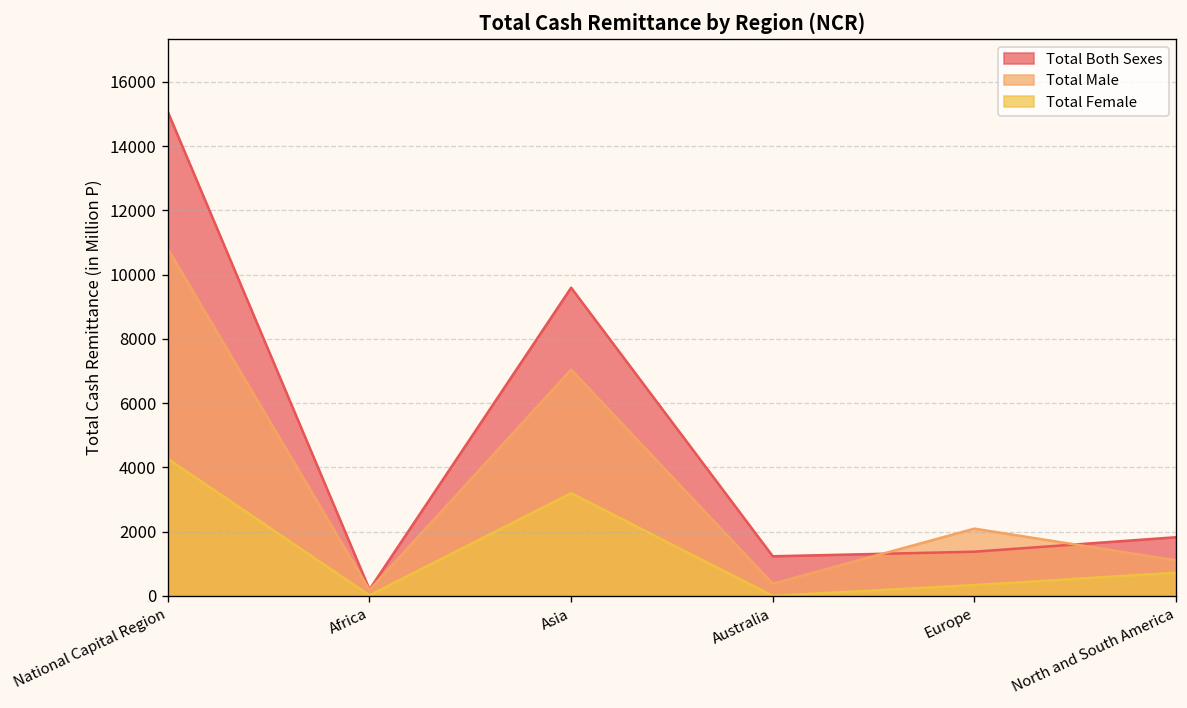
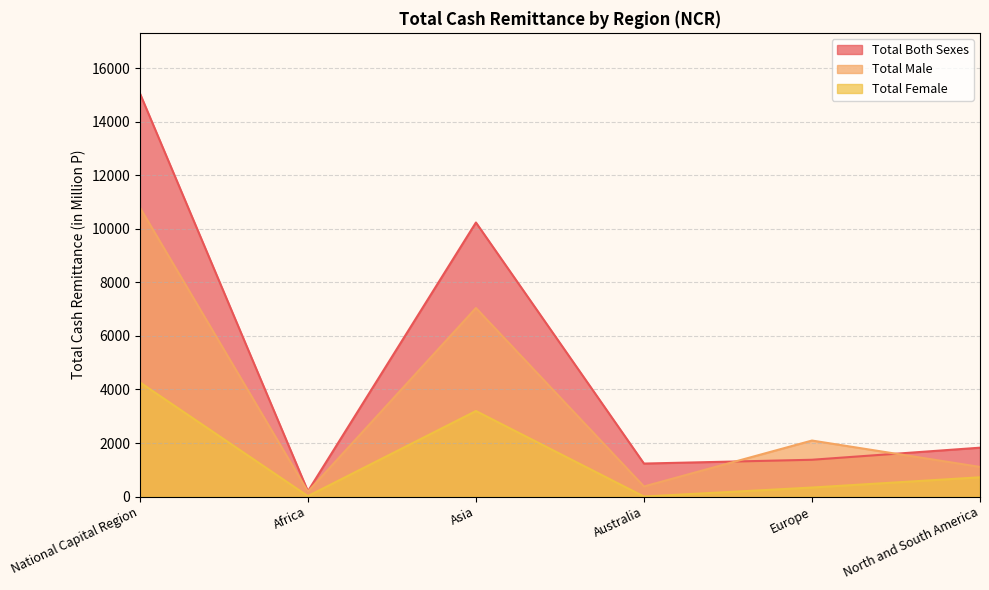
Total Both Sexes, Asia: 9600 -> 10200
